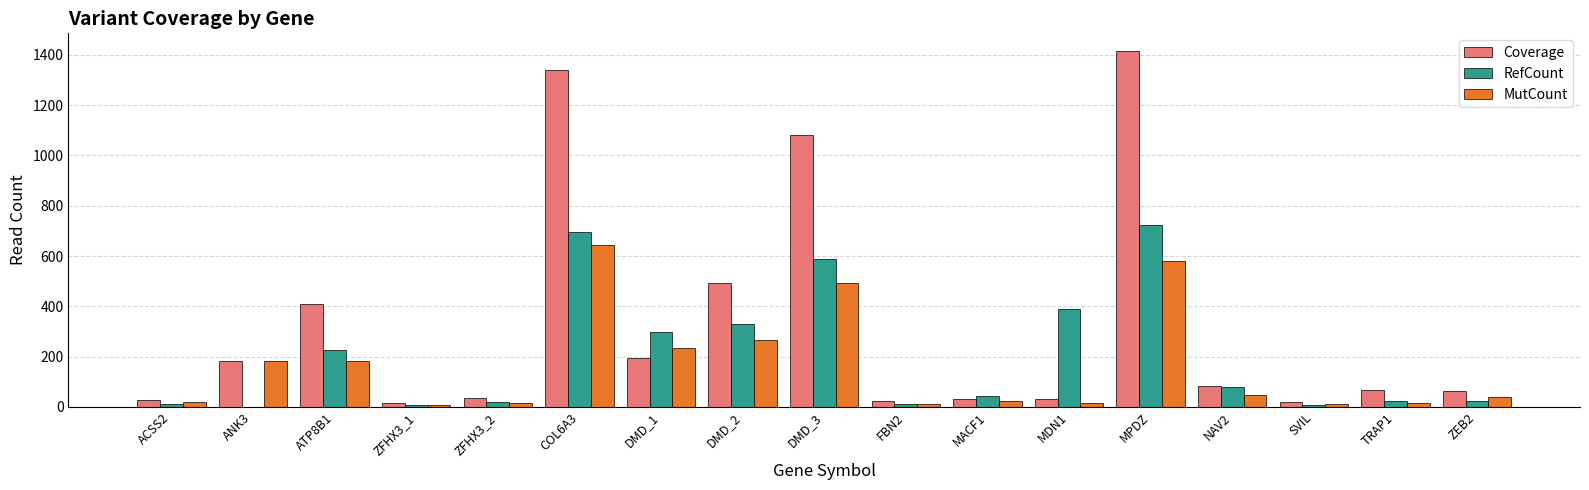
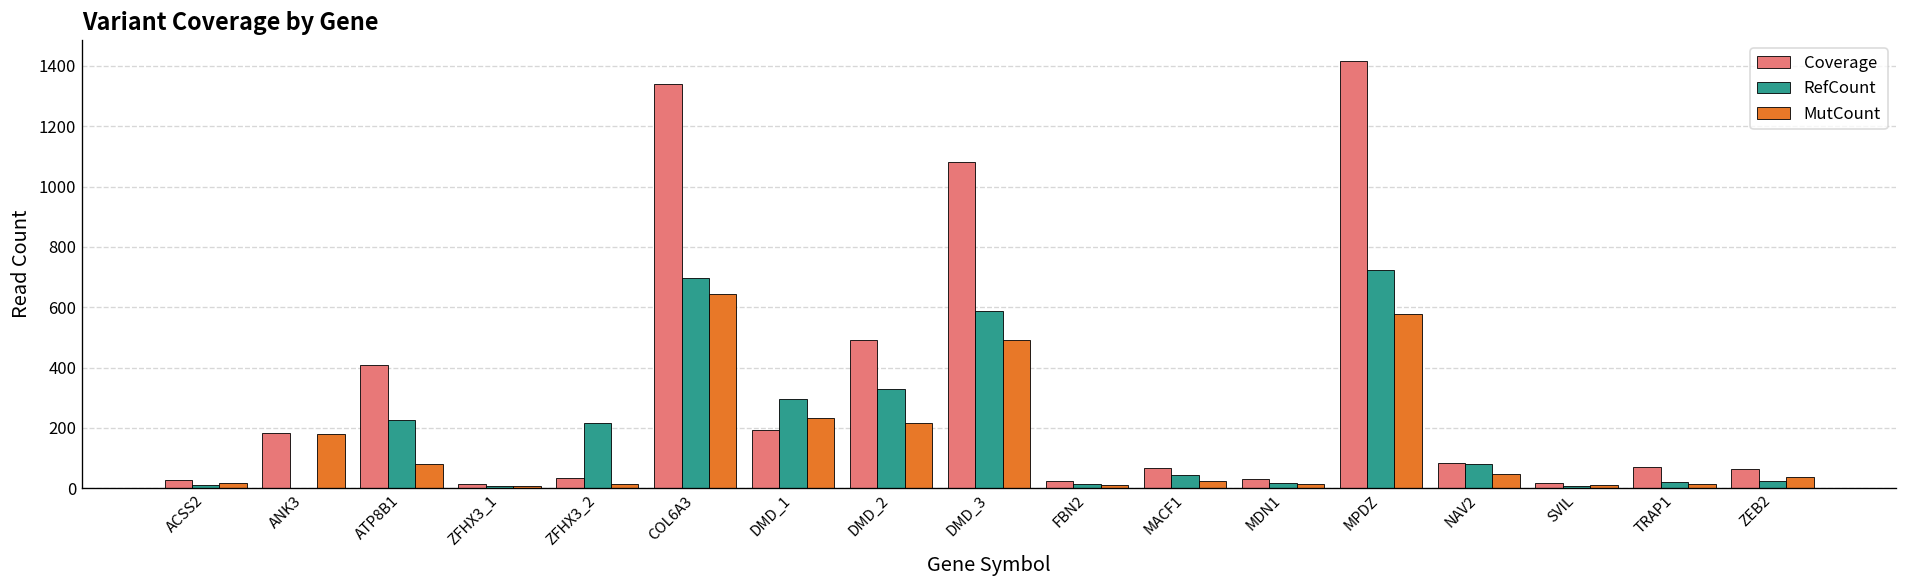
MutCount, ATP8B1: 180 -> 80
RefCount, ZFHX3_2: 20 -> 220
MutCount, DMD_2: 270 -> 220
Coverage, MACF1: 30 -> 70
RefCount, MDN1: 390 -> 20
